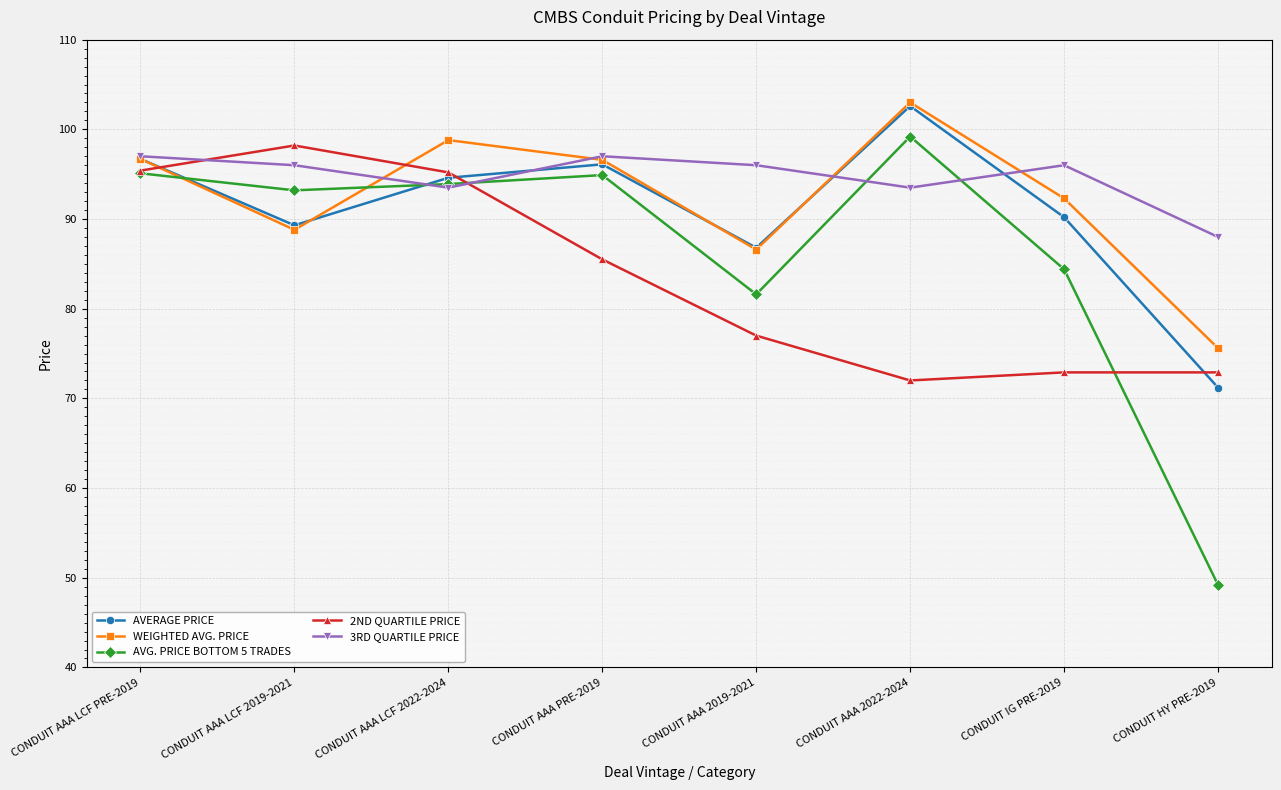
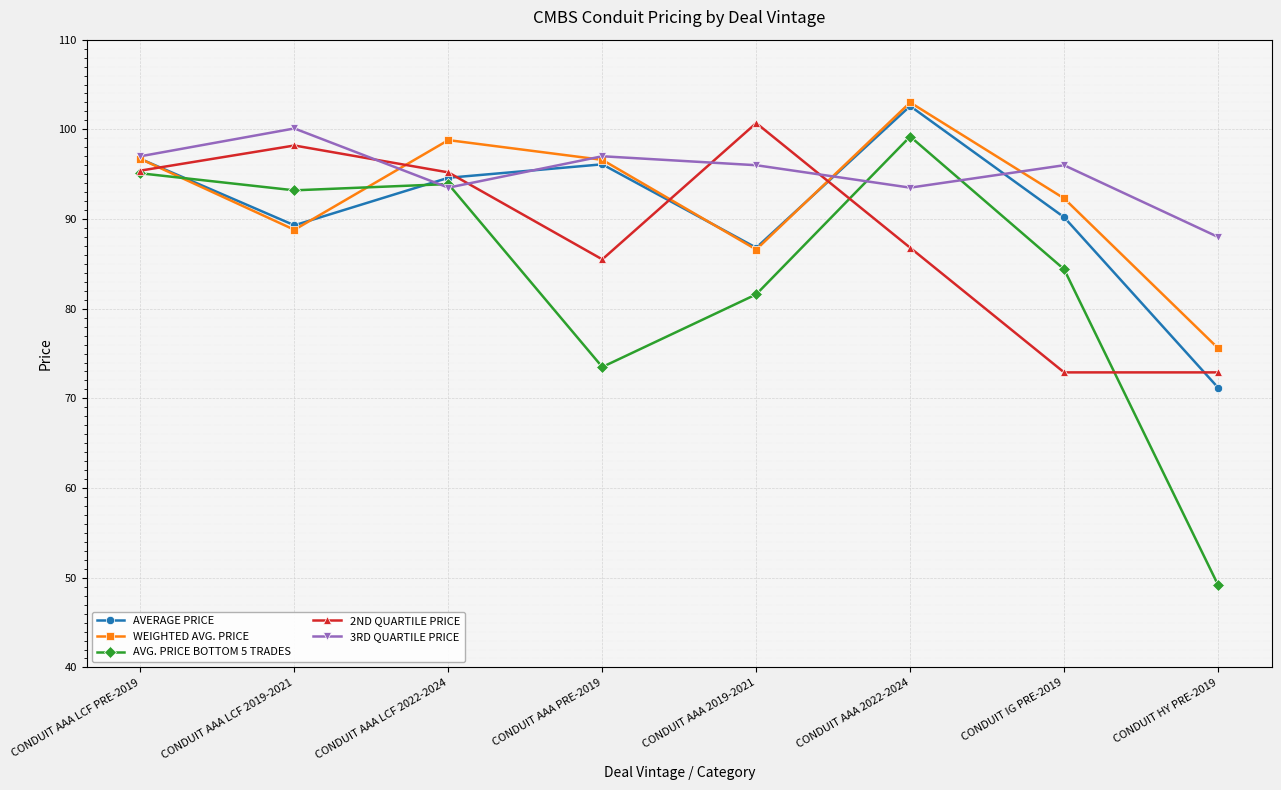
3RD QUARTILE PRICE, CONDUIT AAA LCF 2019-2021: 96 -> 100
AVG. PRICE BOTTOM 5 TRADES, CONDUIT AAA PRE-2019: 95 -> 74
2ND QUARTILE PRICE, CONDUIT AAA 2019-2021: 77 -> 101
2ND QUARTILE PRICE, CONDUIT AAA 2022-2024: 72 -> 87
